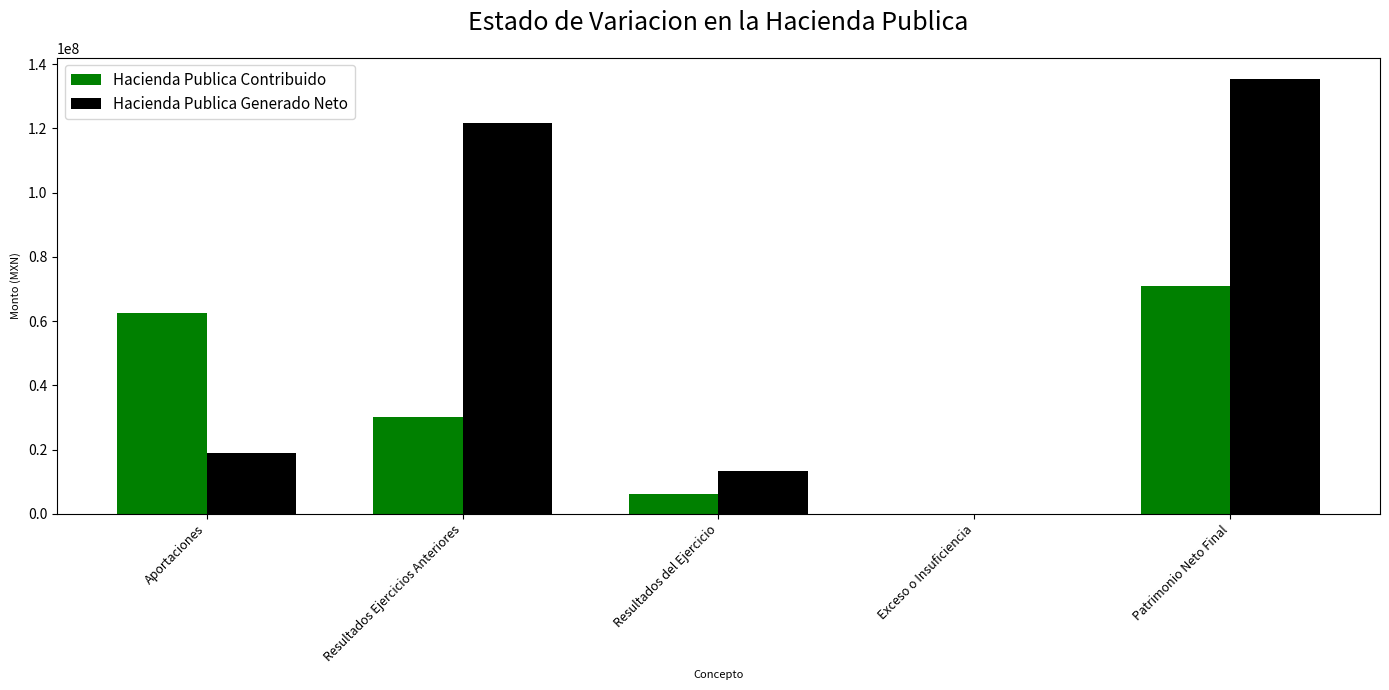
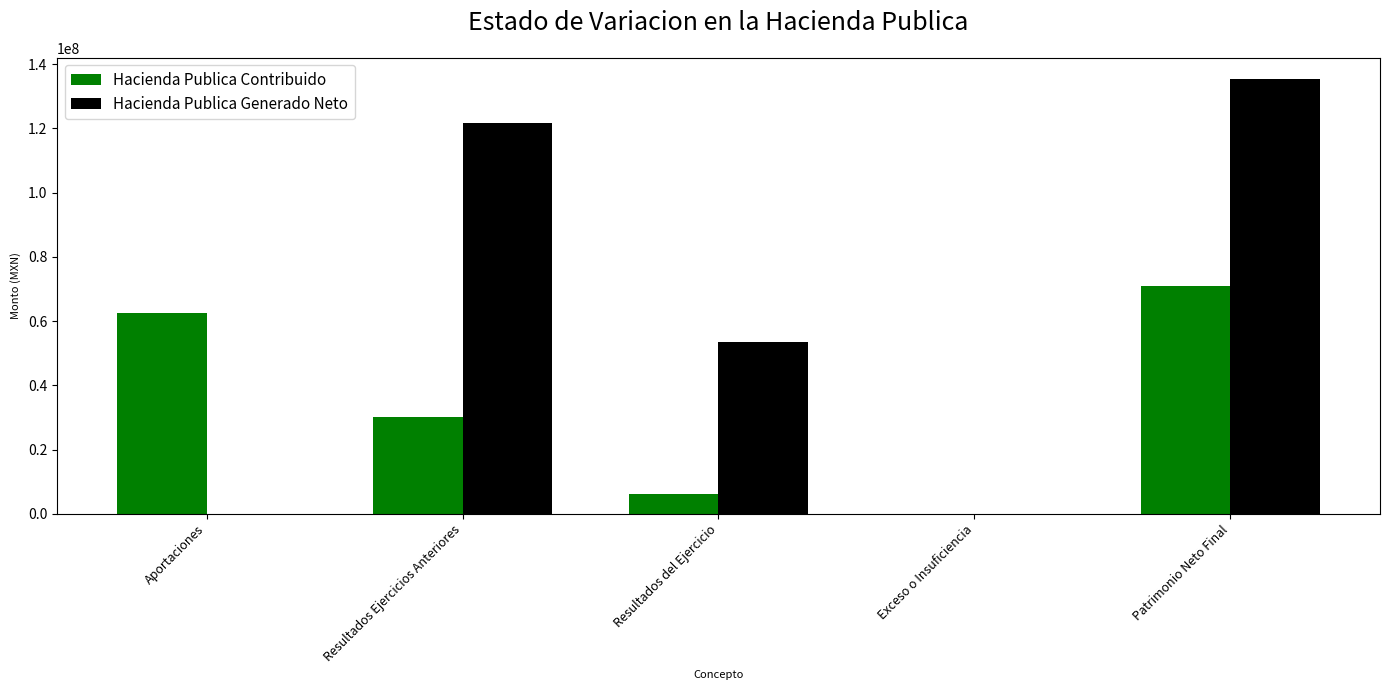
Hacienda Publica Generado Neto, Aportaciones: 19000000 -> 0
Hacienda Publica Generado Neto, Resultados del Ejercicio: 13000000 -> 54000000
